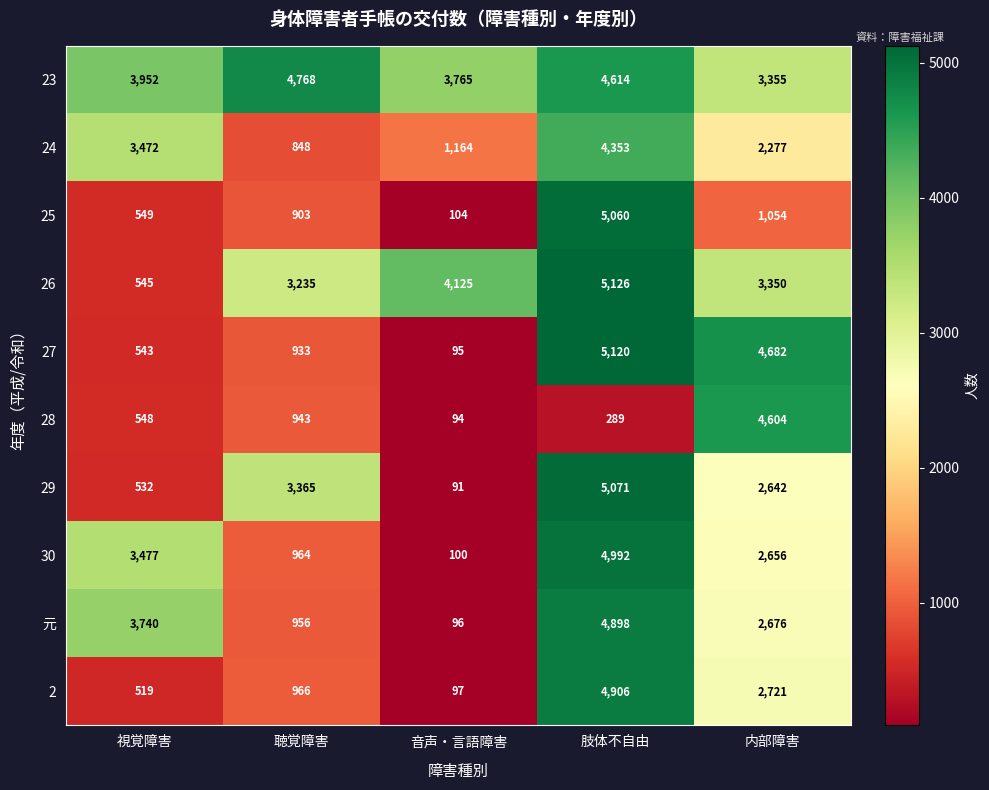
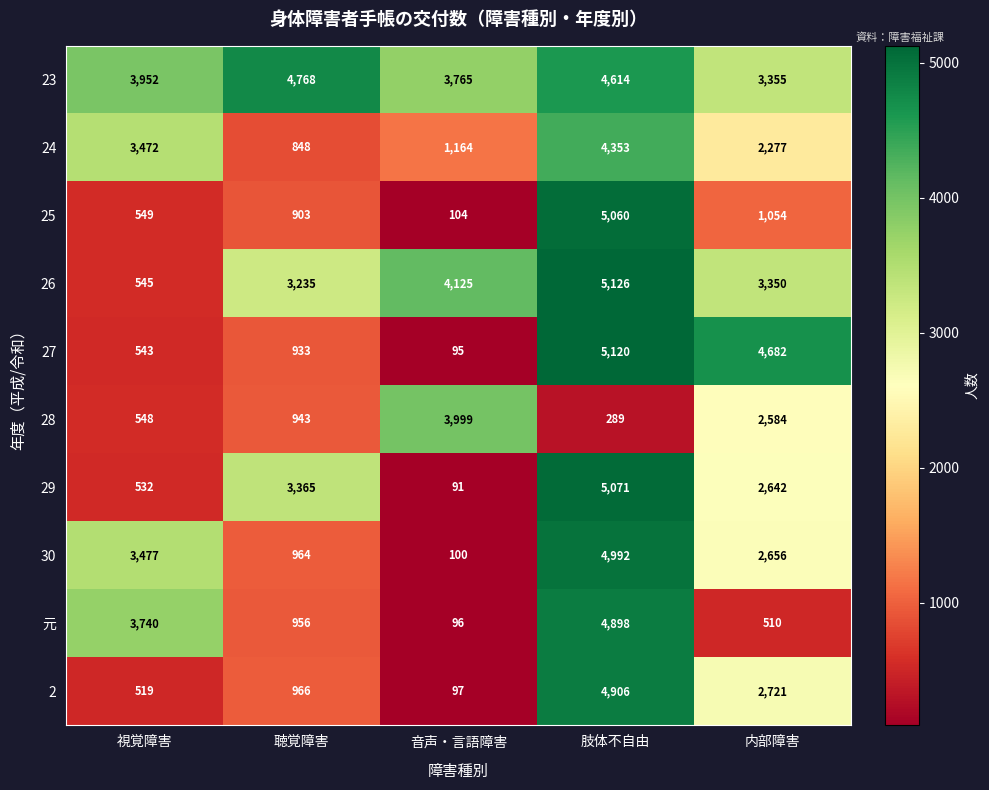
28, 音声・言語障害: 94 -> 3,999
28, 内部障害: 4,604 -> 2,584
元, 内部障害: 2,676 -> 510
